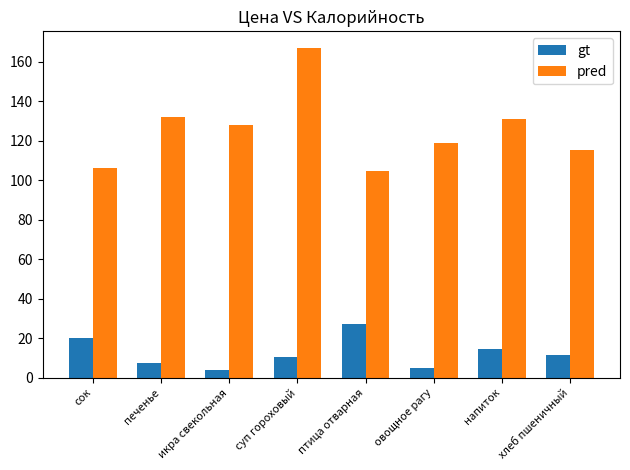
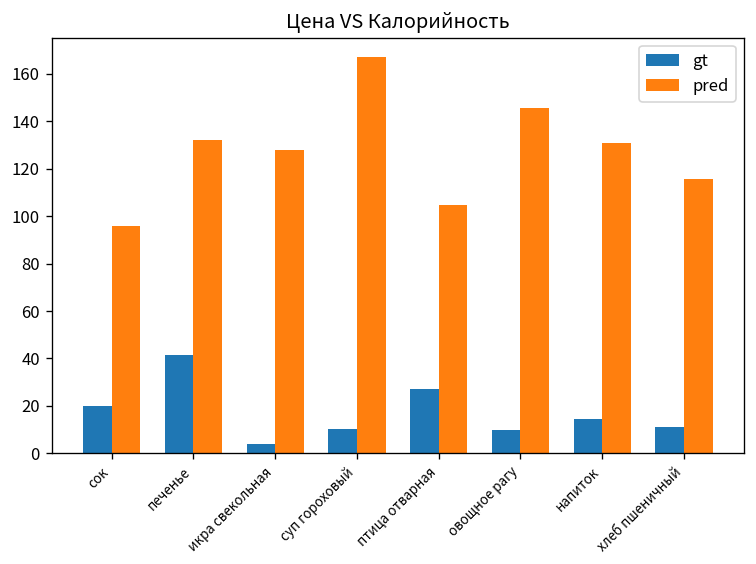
pred, сок: 106 -> 96
gt, печенье: 7 -> 41
gt, овощное рагу: 5 -> 10
pred, овощное рагу: 119 -> 146
